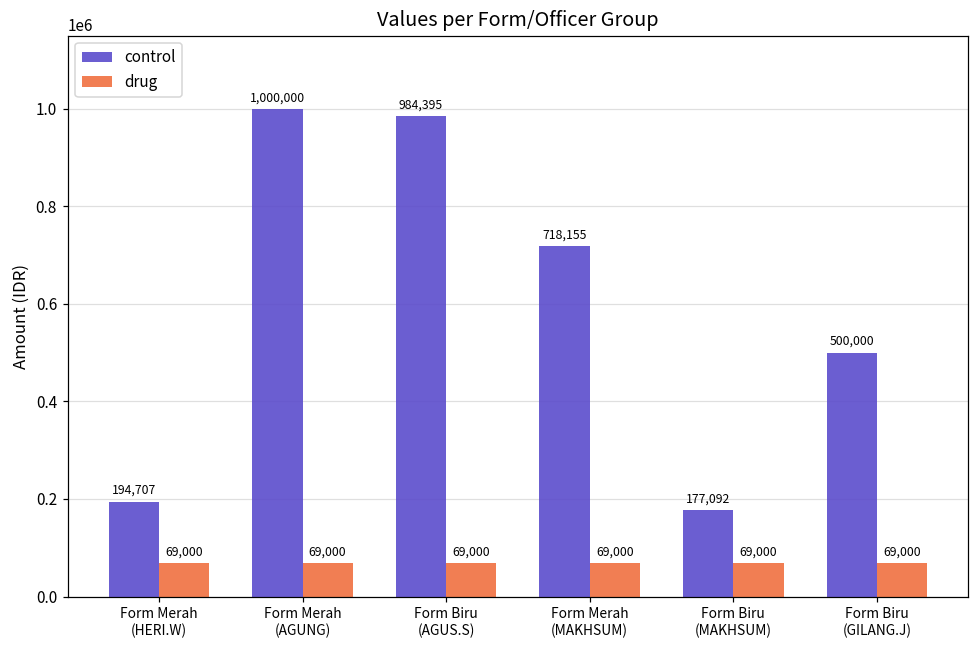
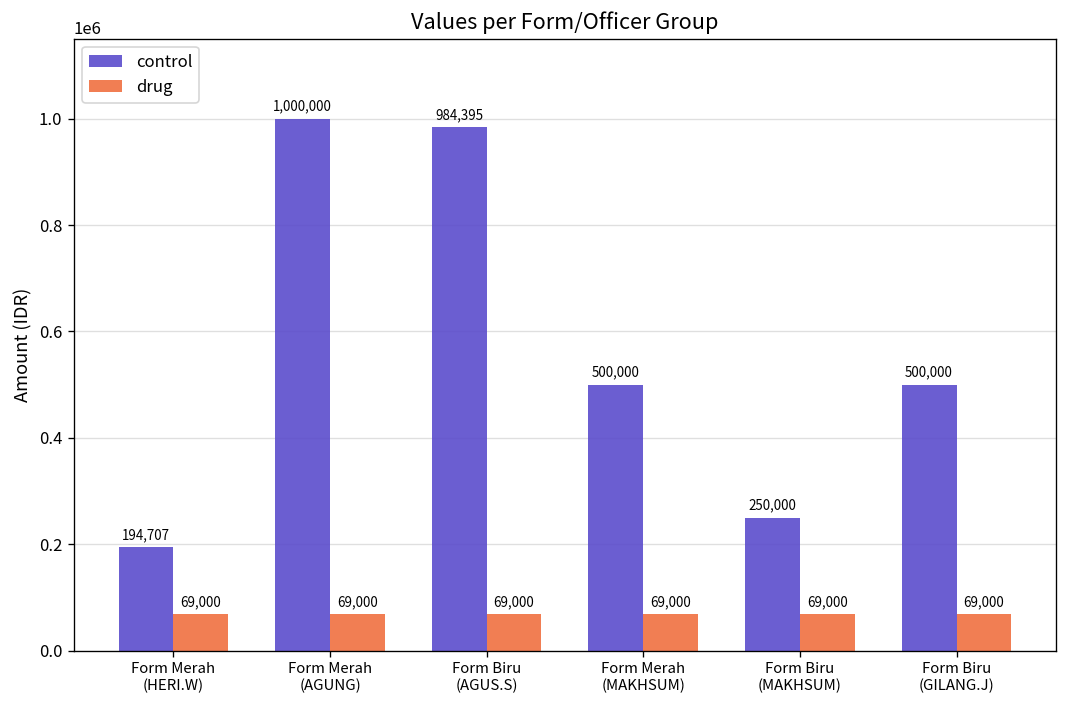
control, Form Merah (MAKHSUM): 718,155 -> 500,000
control, Form Biru (MAKHSUM): 177,092 -> 250,000
